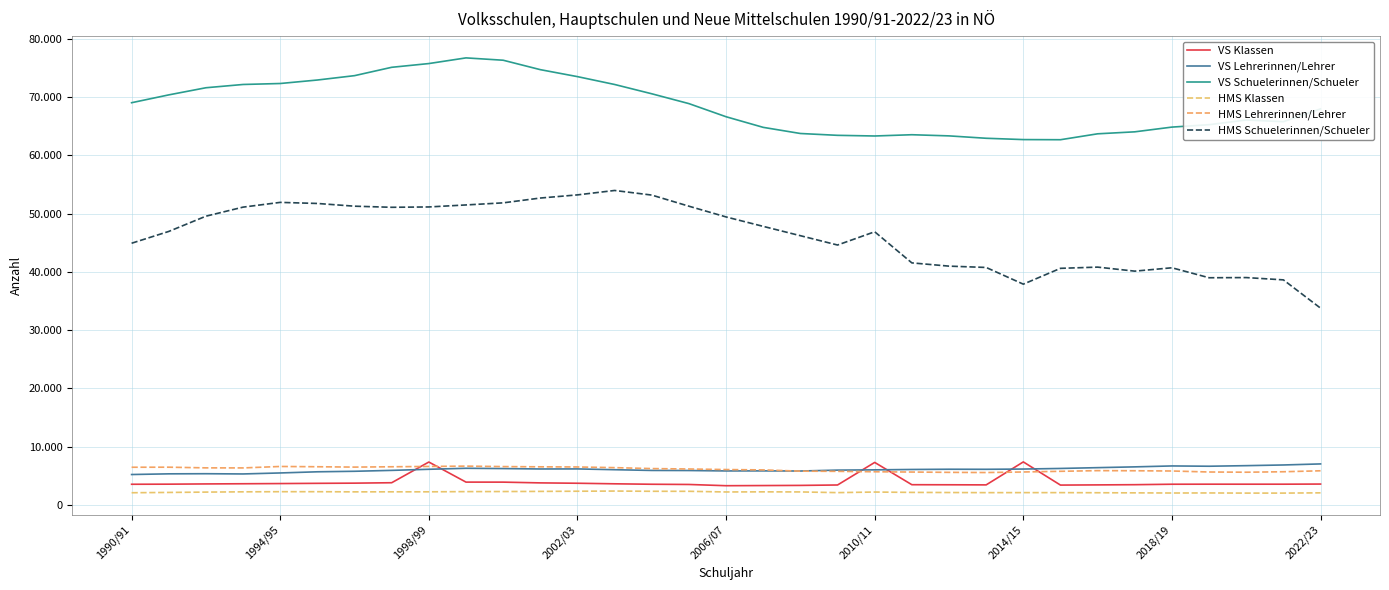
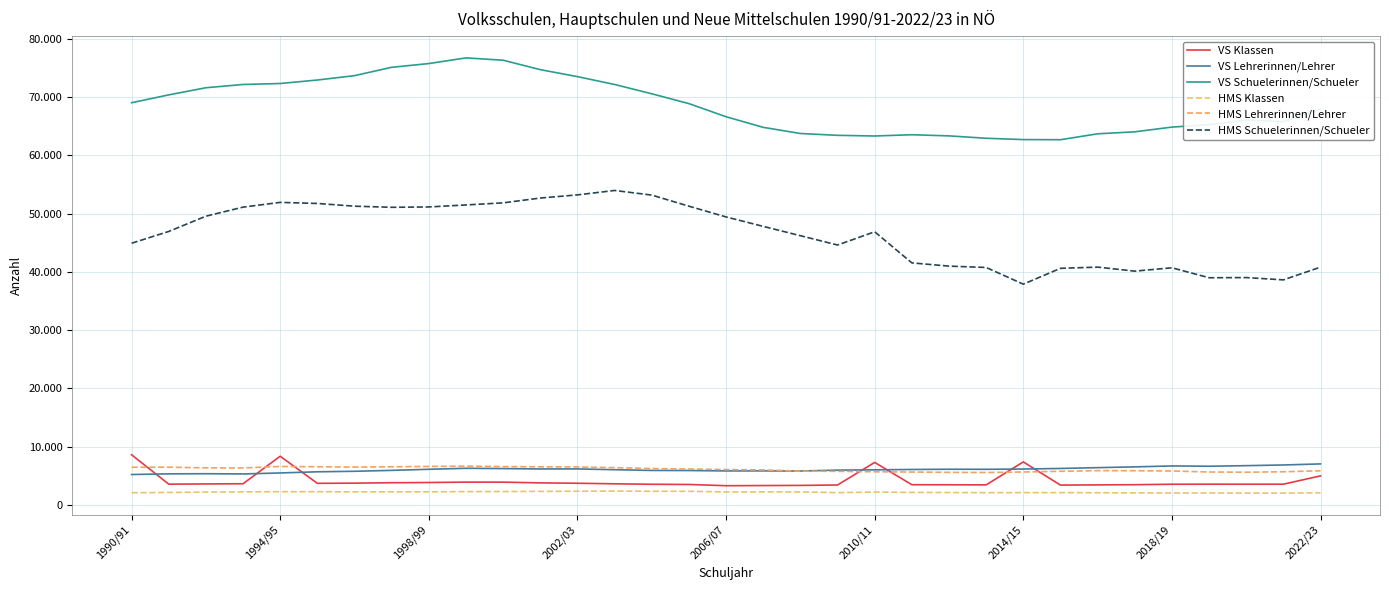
VS Klassen, 1990/91: 4 -> 9
VS Klassen, 1994/95: 4 -> 8
VS Klassen, 1998/99: 7 -> 4
VS Klassen, 2022/23: 4 -> 5
HMS Schuelerinnen/Schueler, 2022/23: 34 -> 41
